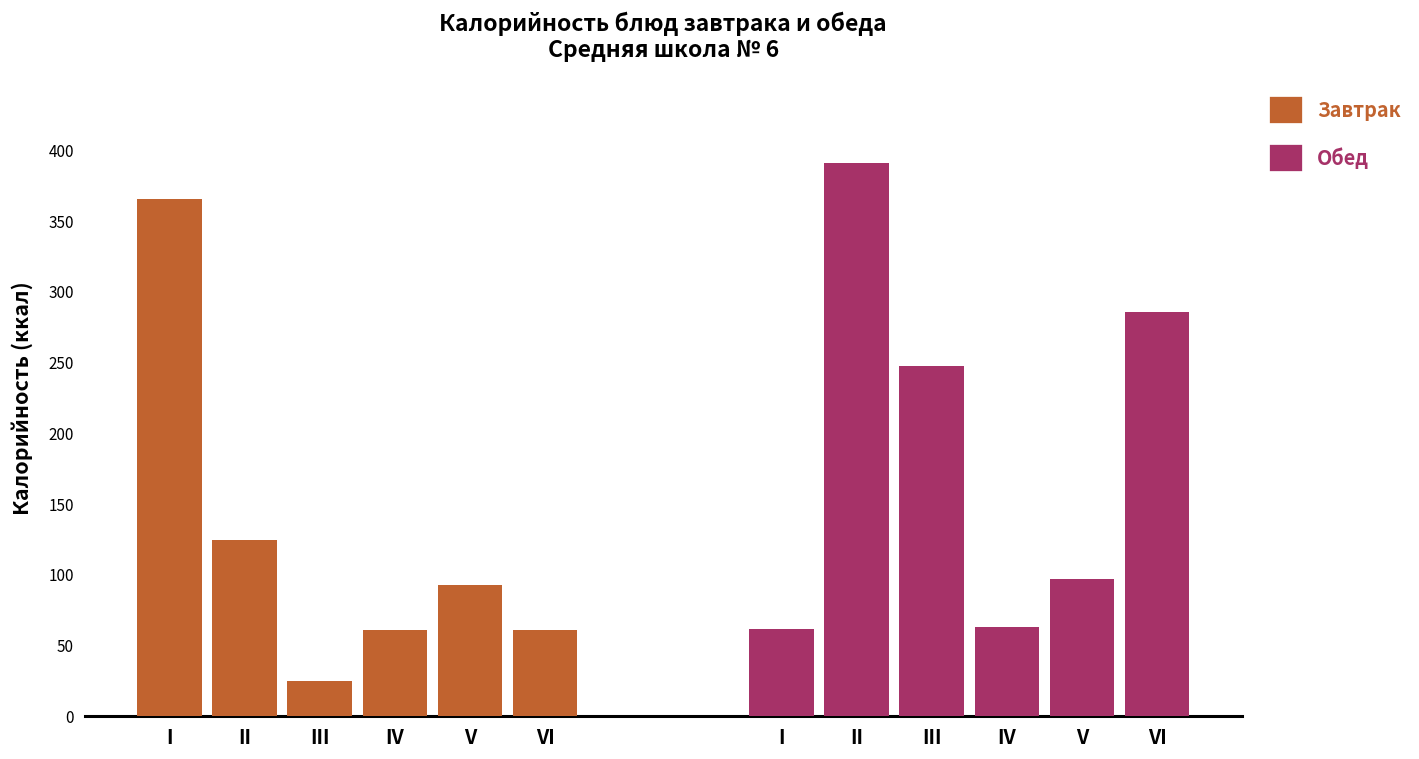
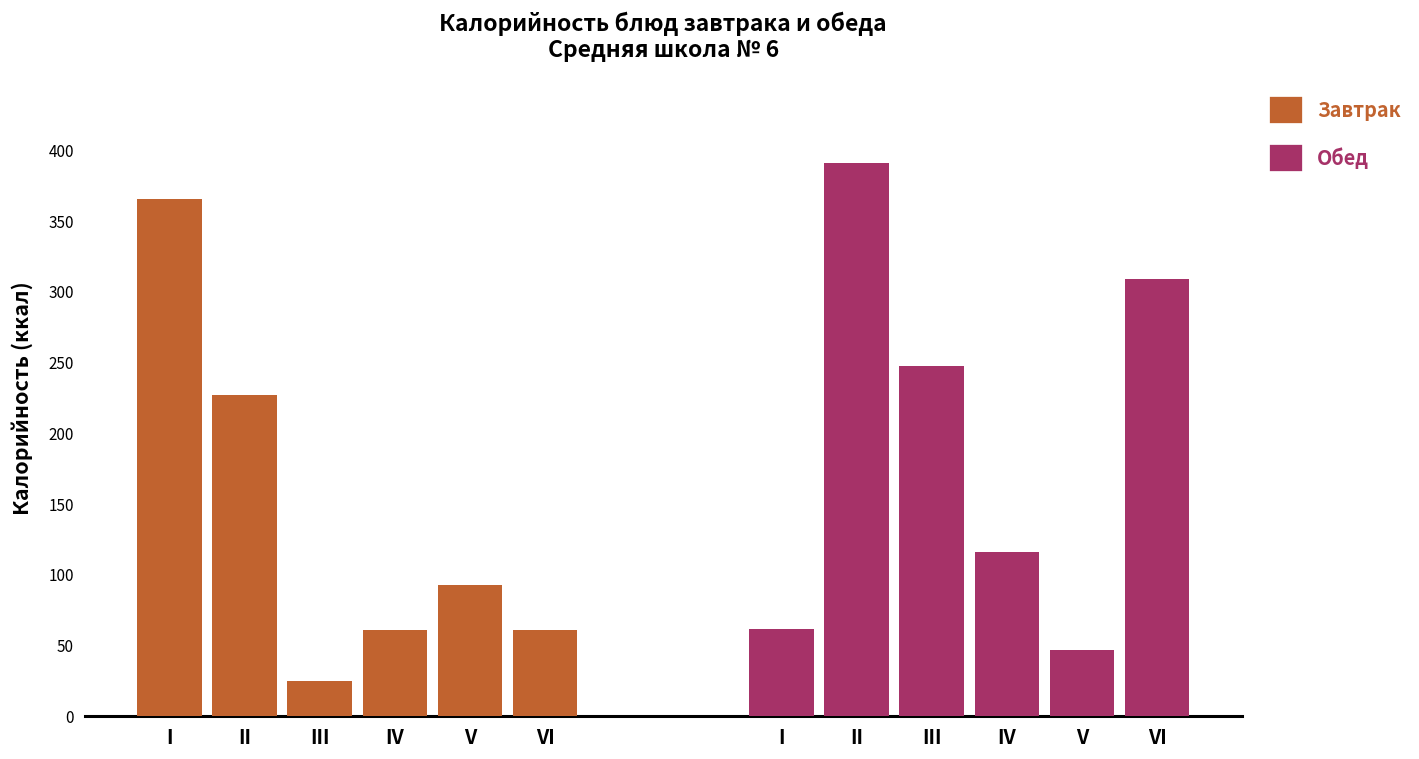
Завтрак, II: 125 -> 227
Обед, IV: 63 -> 116
Обед, V: 97 -> 47
Обед, VI: 286 -> 309
